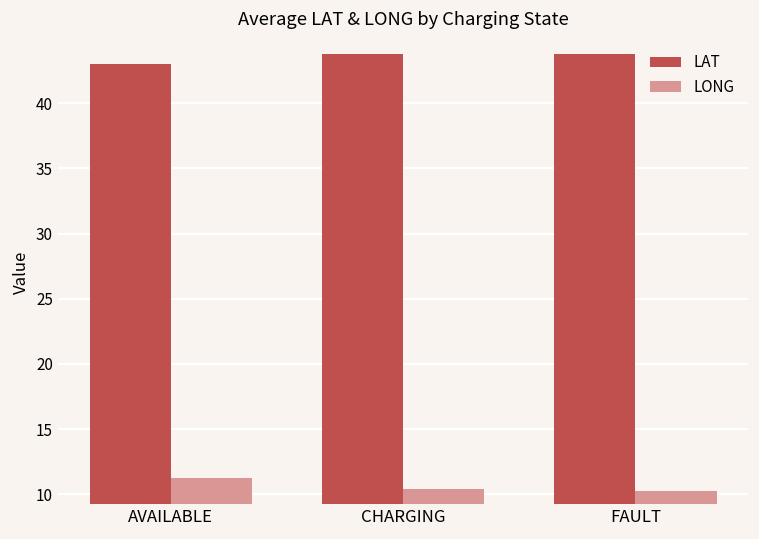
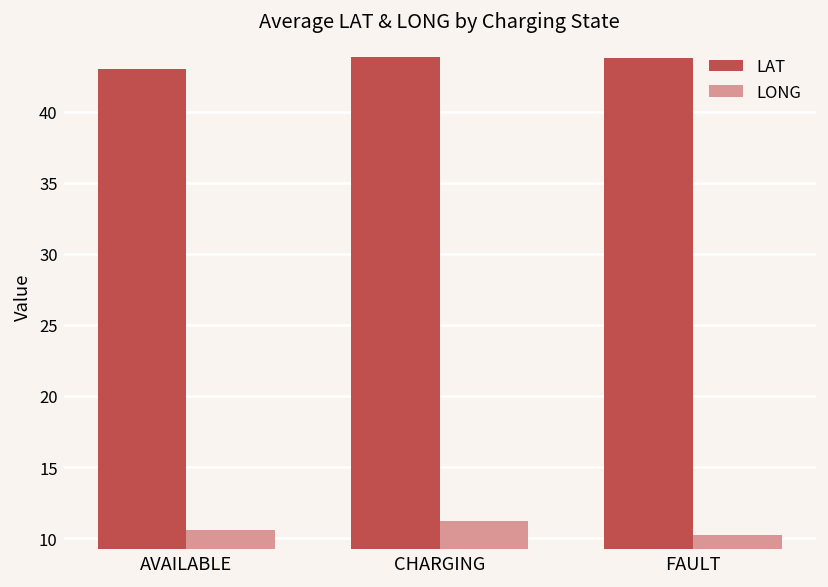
LONG, AVAILABLE: 11.3 -> 10.6
LONG, CHARGING: 10.4 -> 11.2
